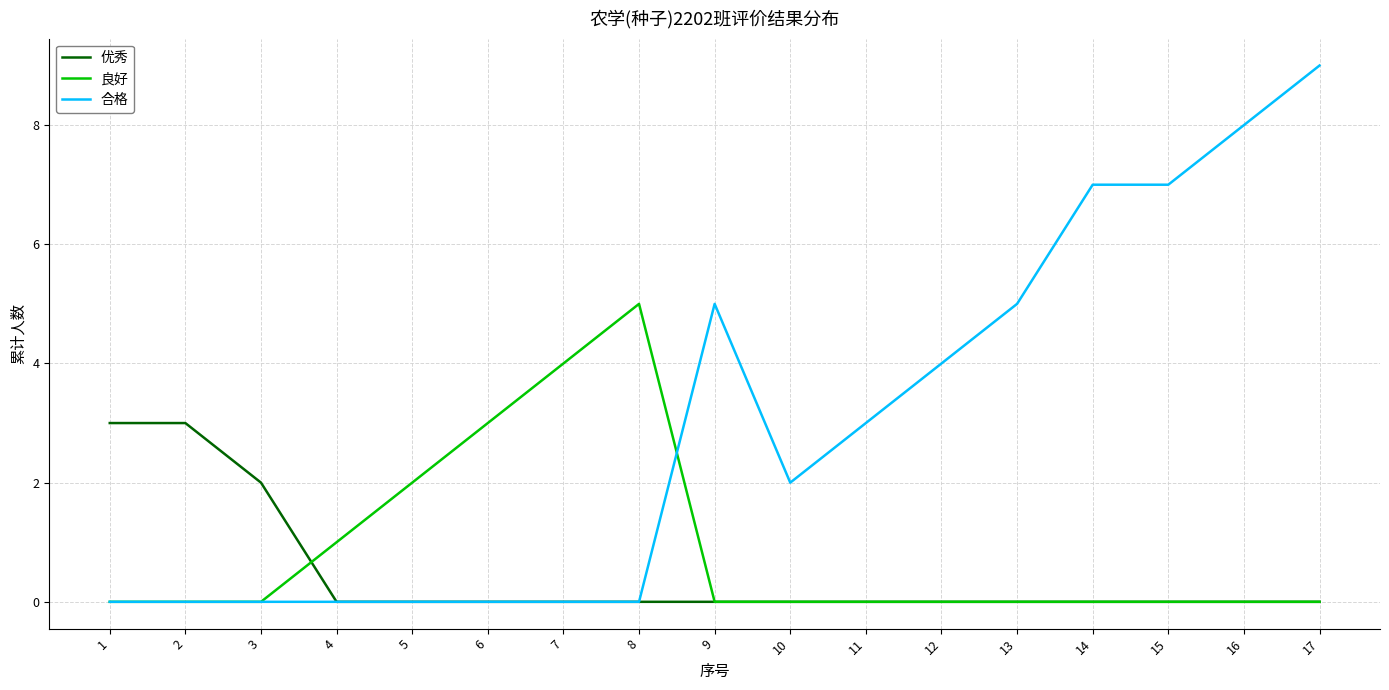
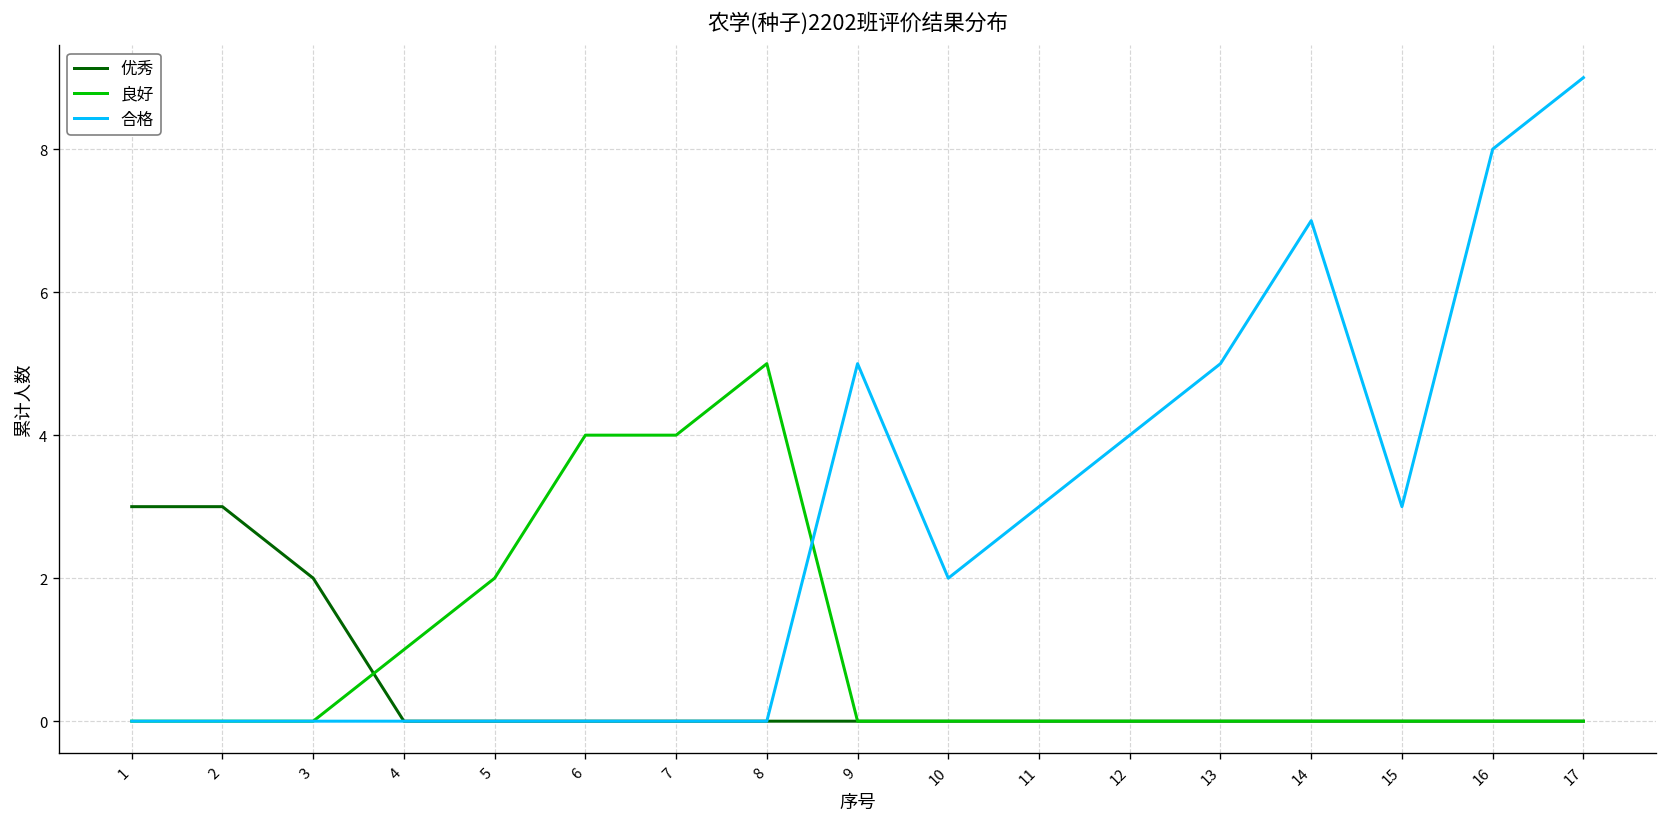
良好, 6: 3 -> 4
合格, 15: 7 -> 3
